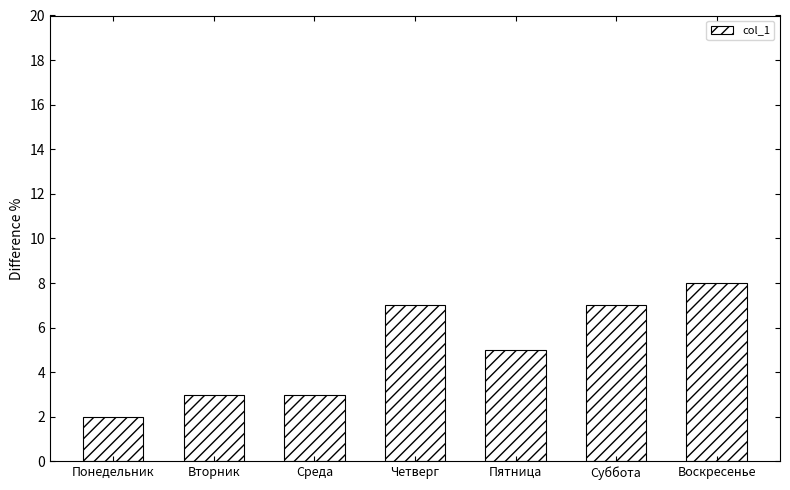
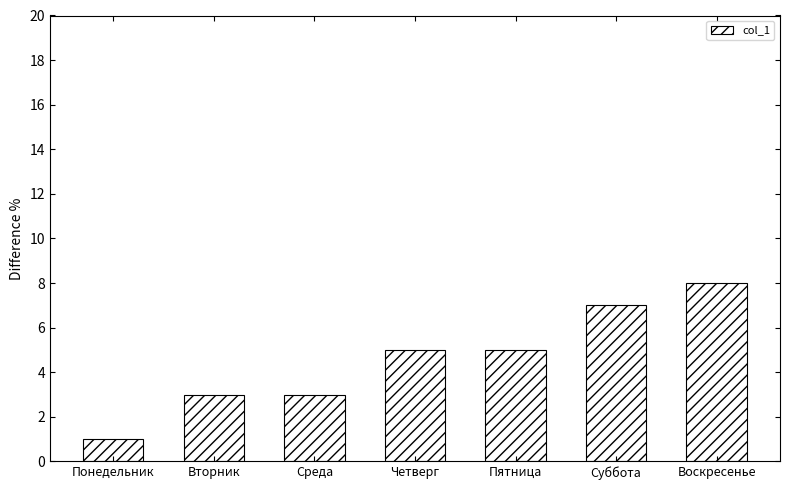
Понедельник: 2 -> 1
Четверг: 7 -> 5
